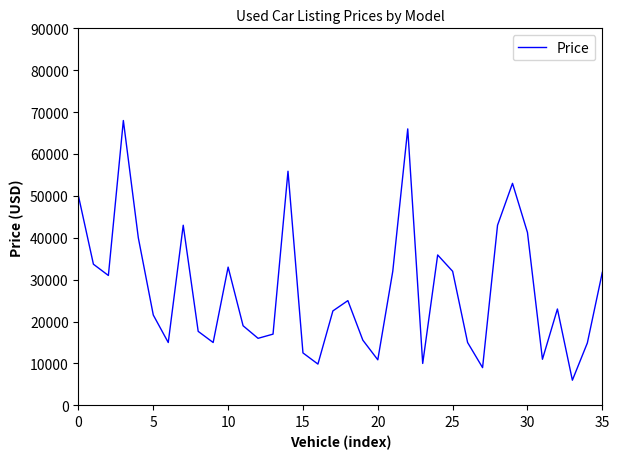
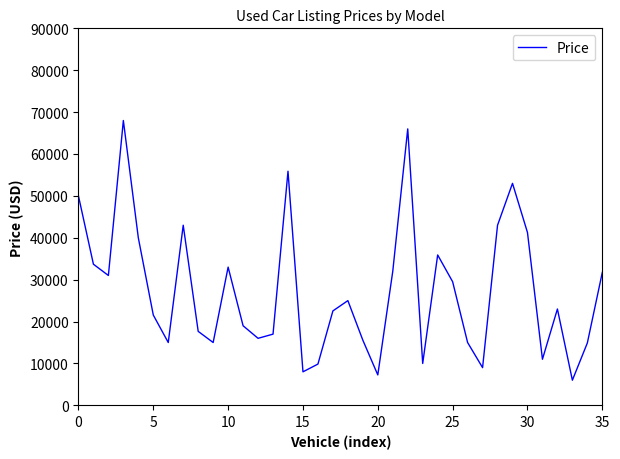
15: 13000 -> 8000
20: 11000 -> 7000
25: 32000 -> 29000
